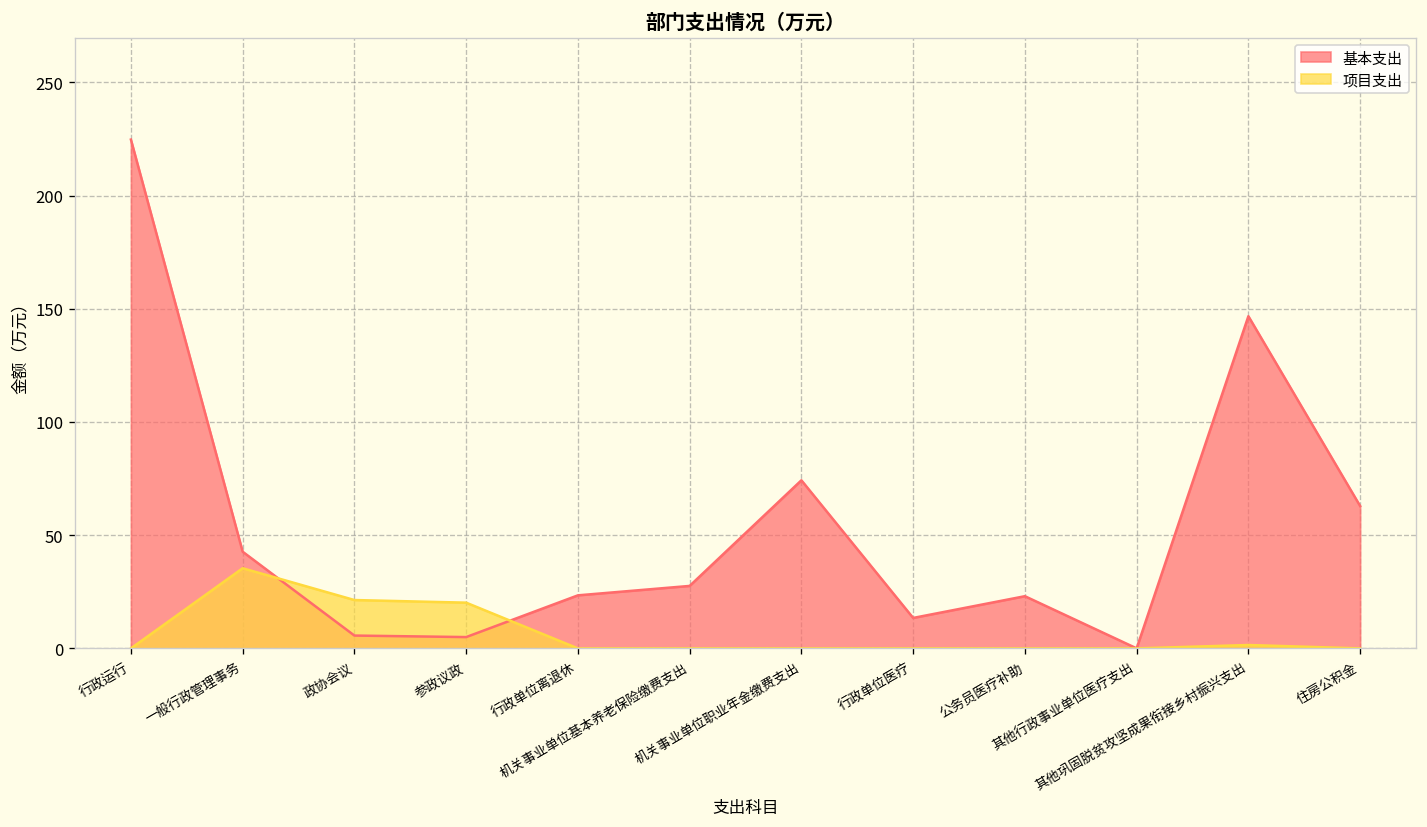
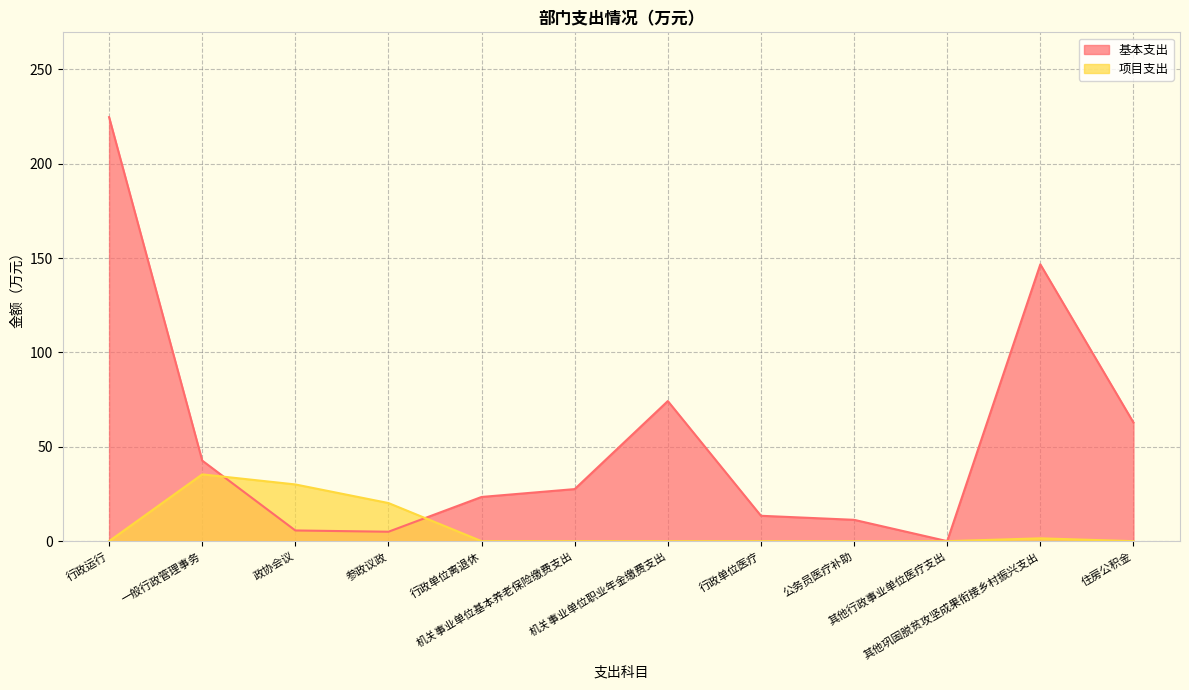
项目支出, 政协会议: 21 -> 30
基本支出, 公务员医疗补助: 23 -> 11
